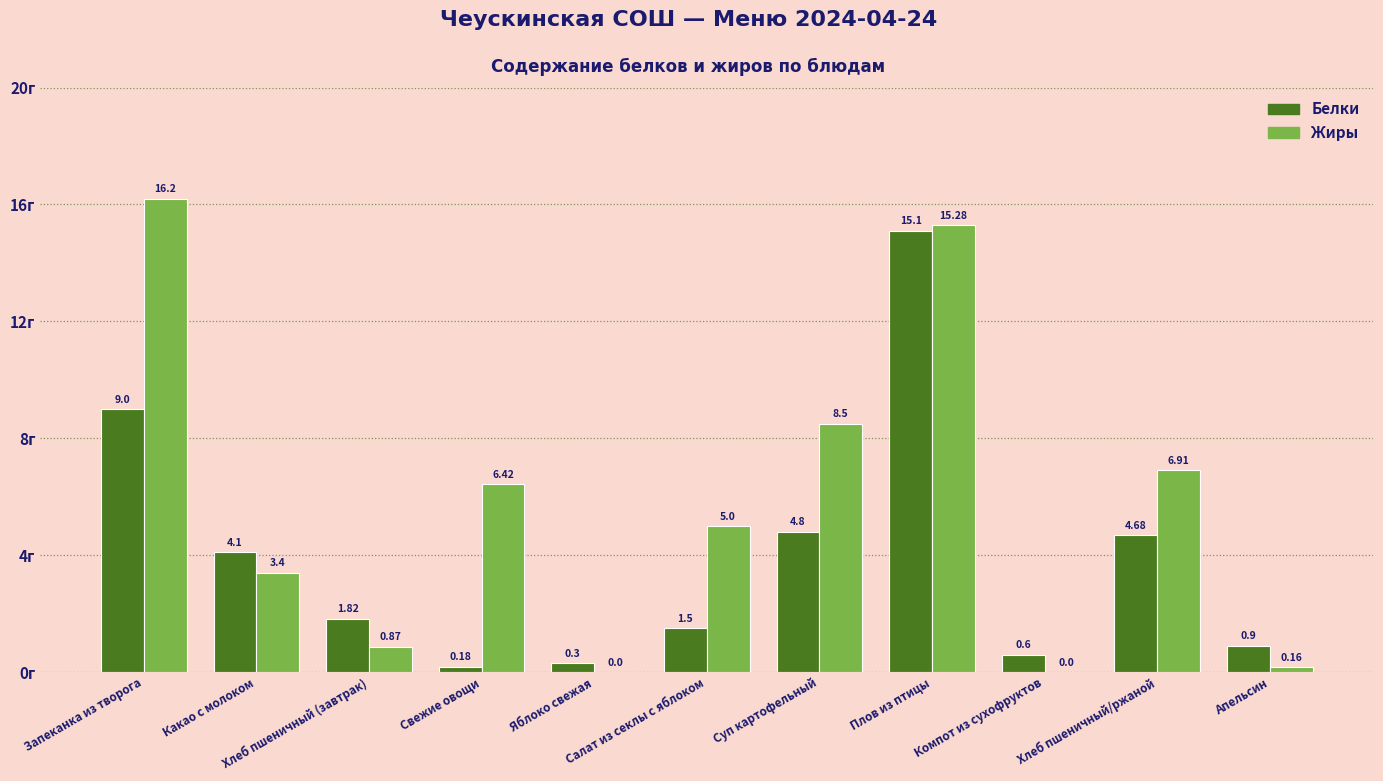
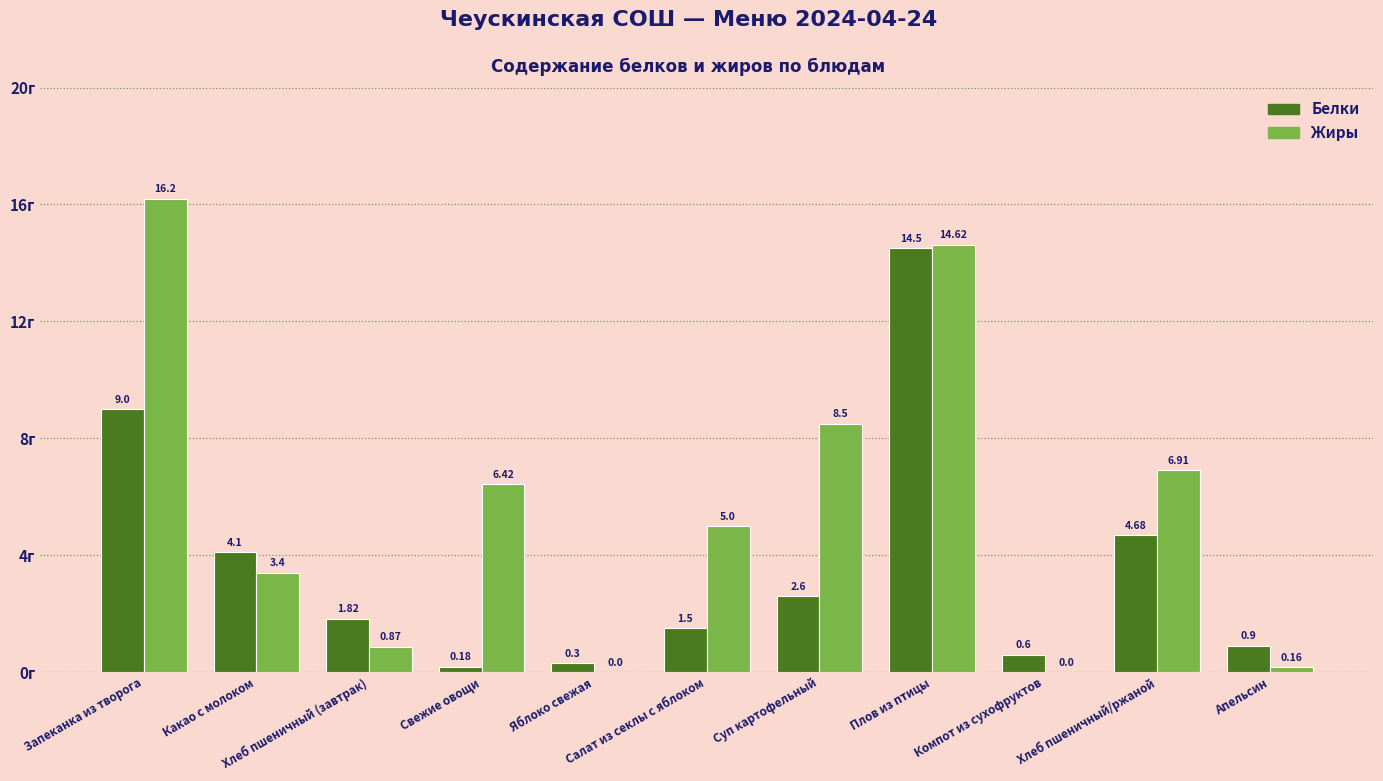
Белки, Суп картофельный: 4.8 -> 2.6
Белки, Плов из птицы: 15.1 -> 14.5
Жиры, Плов из птицы: 15.28 -> 14.62
